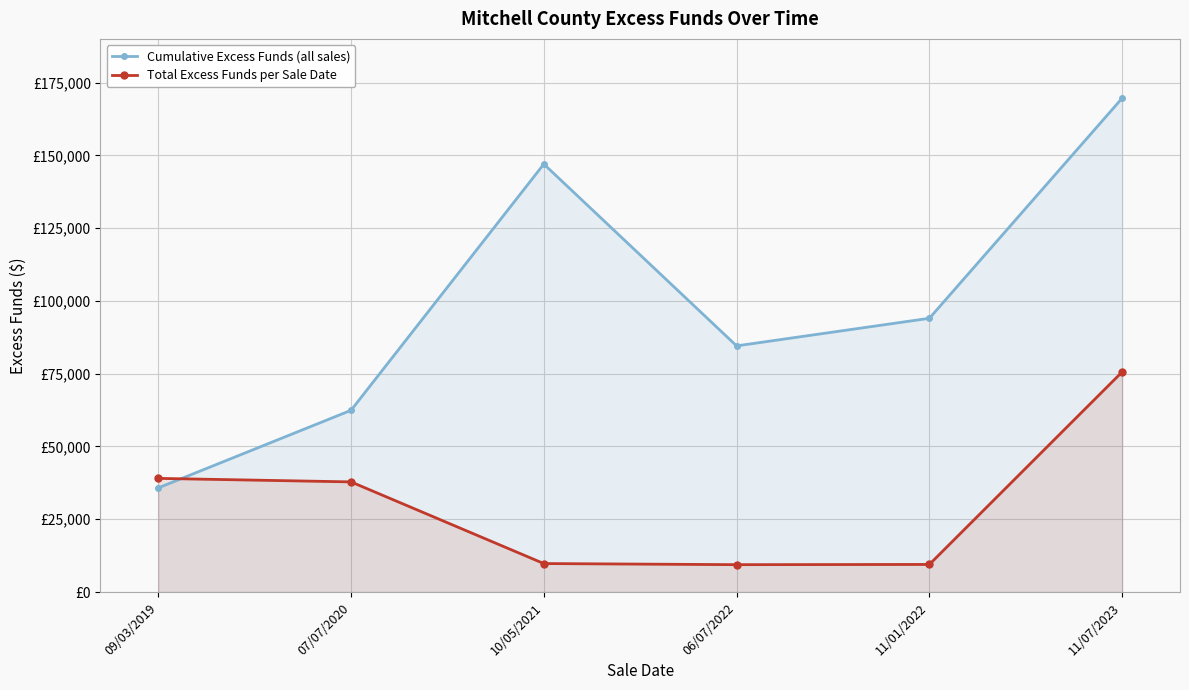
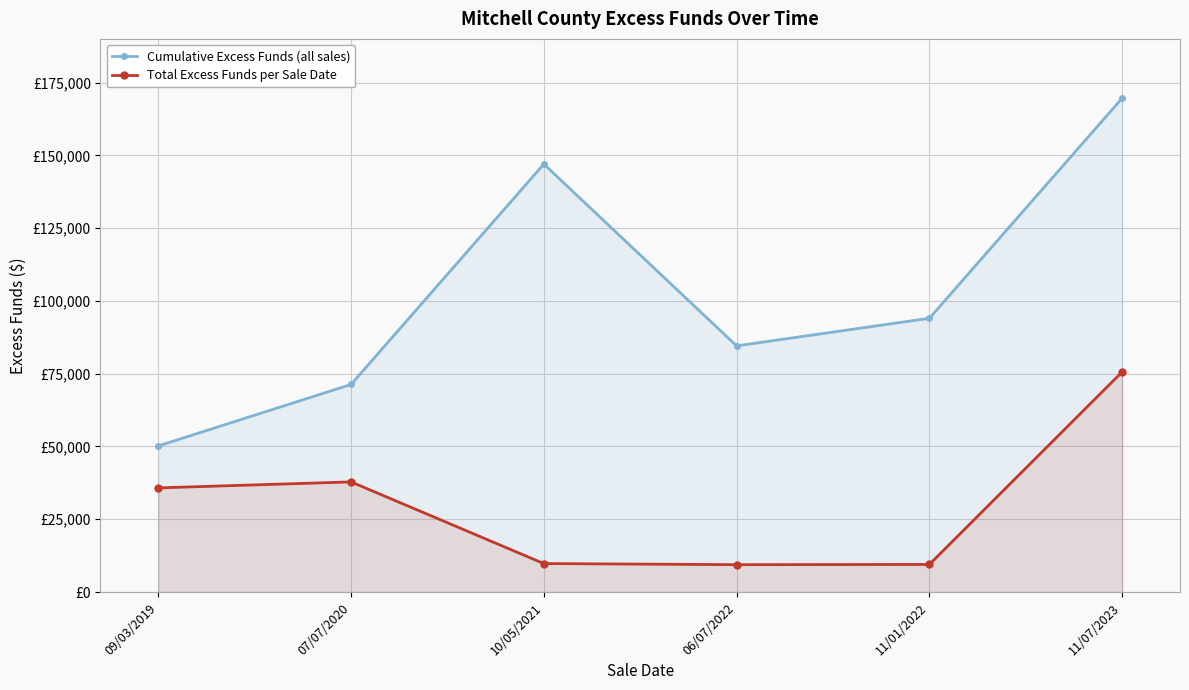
Cumulative Excess Funds (all sales), 09/03/2019: £36,000 -> £50,000
Total Excess Funds per Sale Date, 09/03/2019: £39,000 -> £36,000
Cumulative Excess Funds (all sales), 07/07/2020: £62,000 -> £71,000
